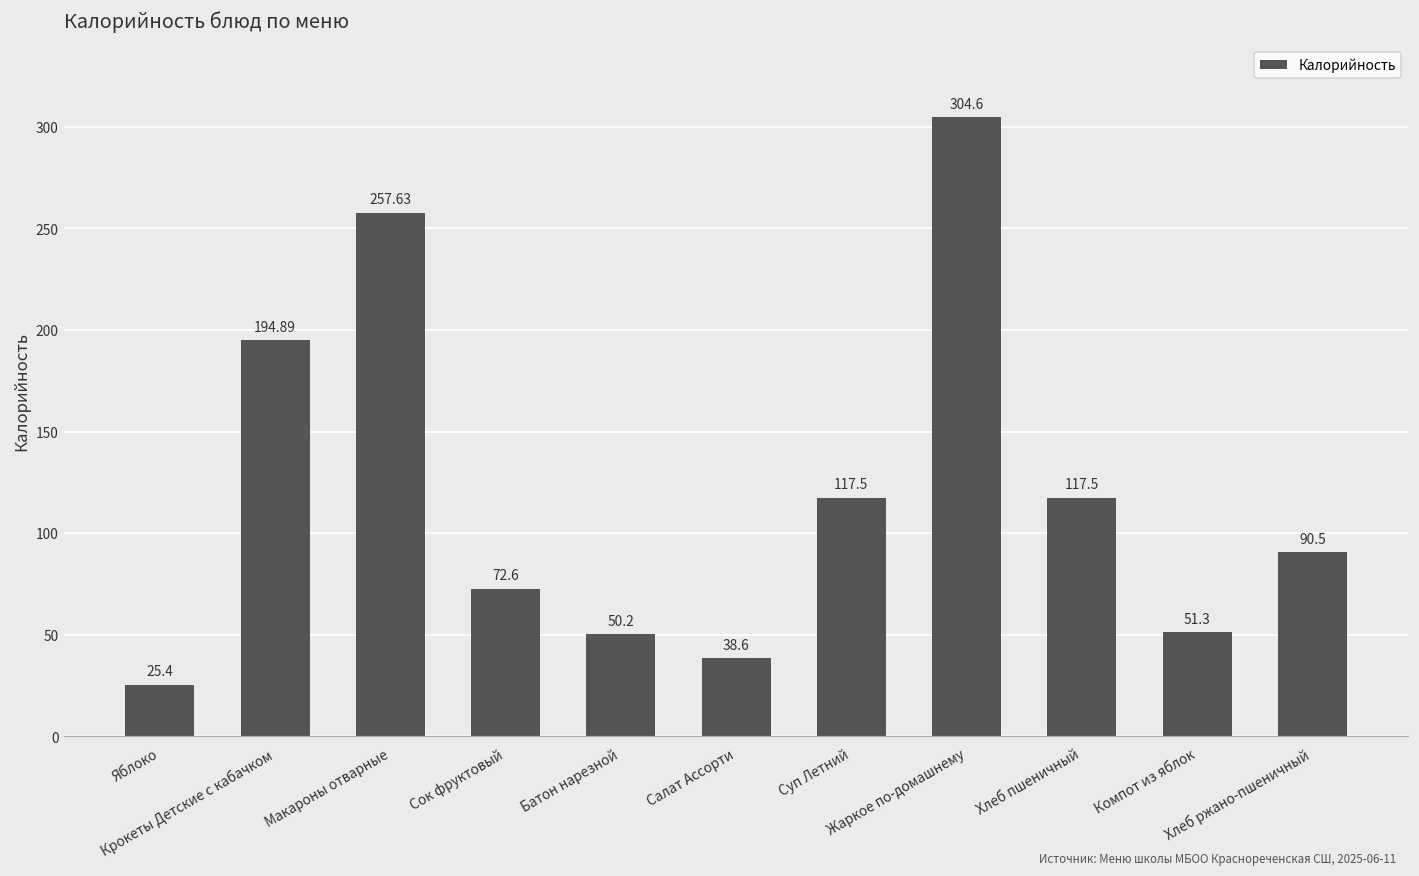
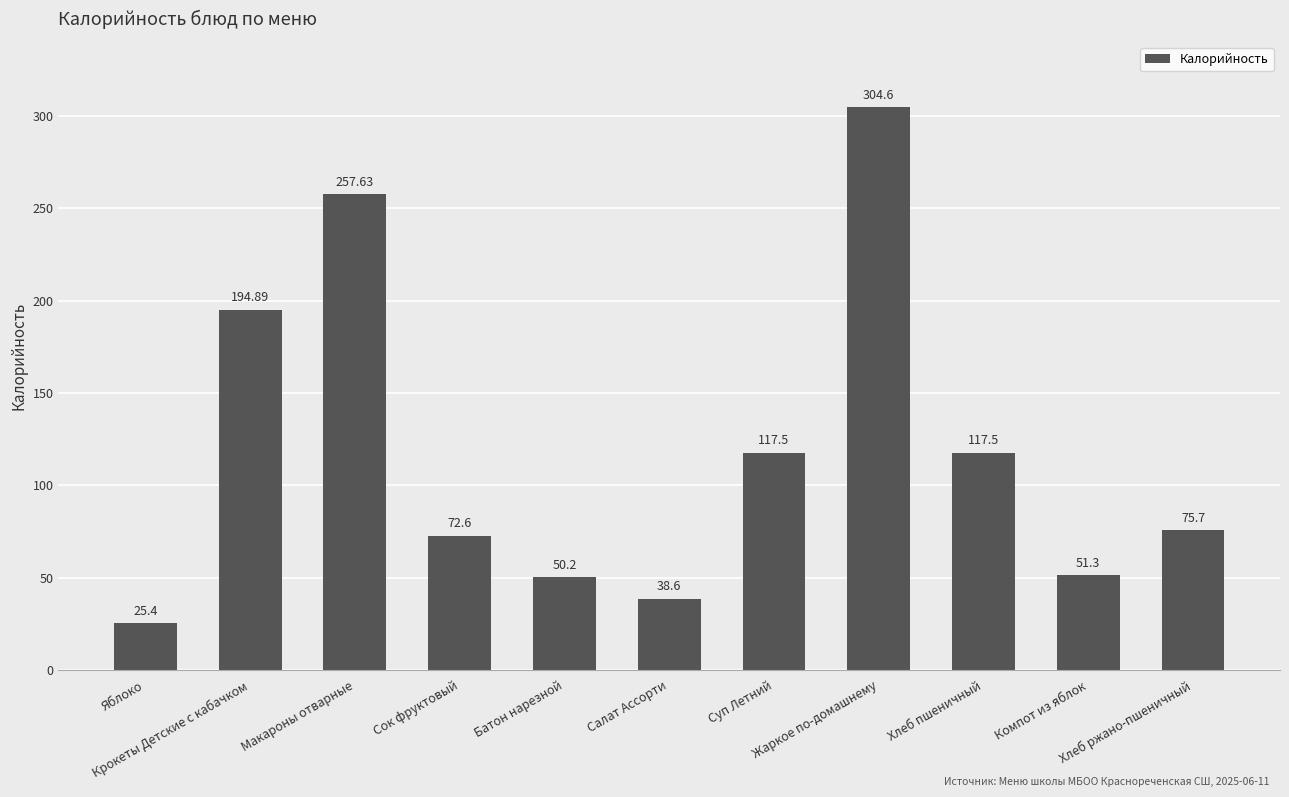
Хлеб ржано-пшеничный: 90.5 -> 75.7
